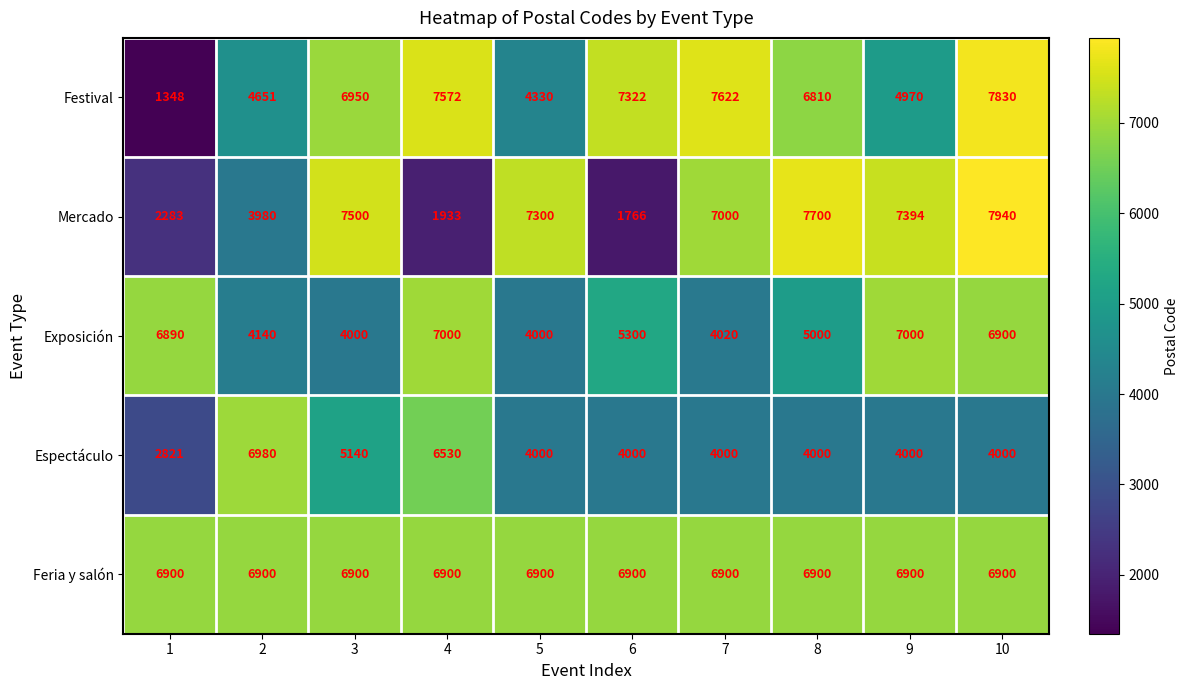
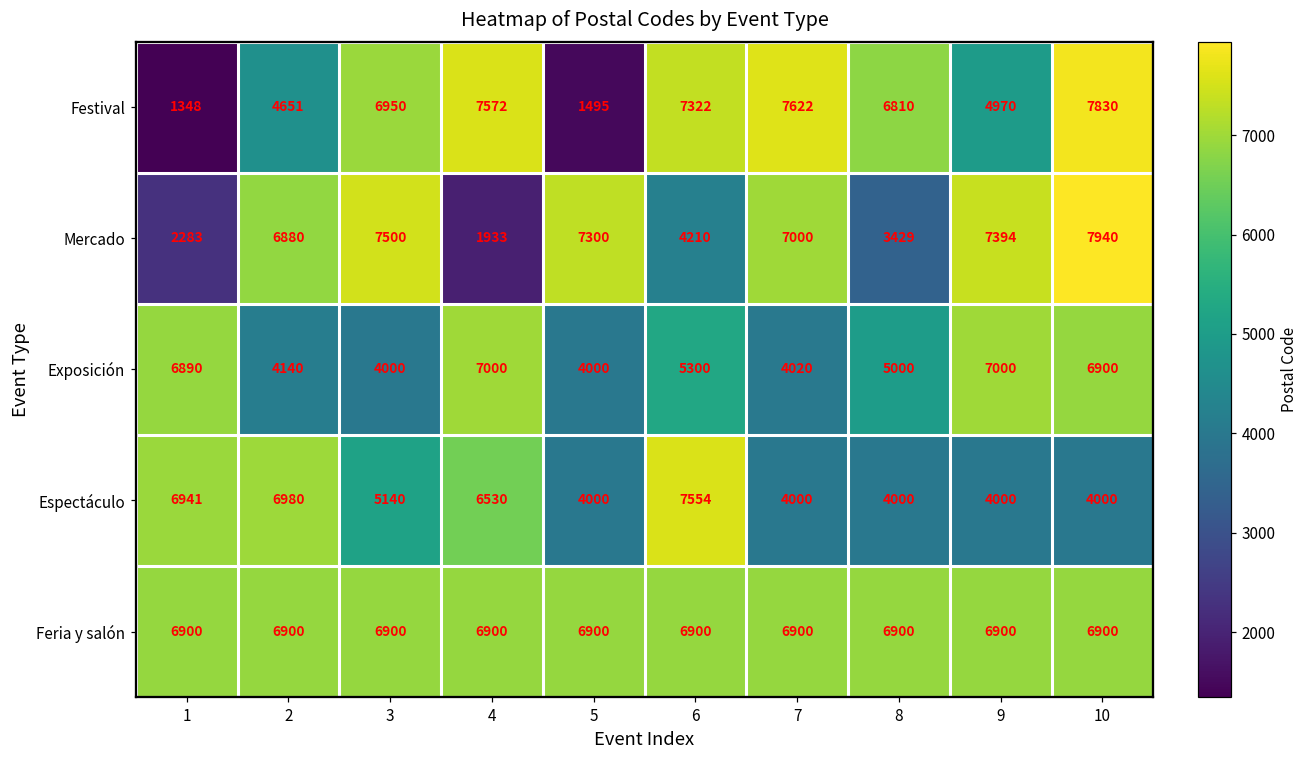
Festival, 5: 4330 -> 1495
Mercado, 2: 3980 -> 6880
Mercado, 6: 1766 -> 4210
Mercado, 8: 7700 -> 3429
Espectáculo, 1: 2821 -> 6941
Espectáculo, 6: 4000 -> 7554
